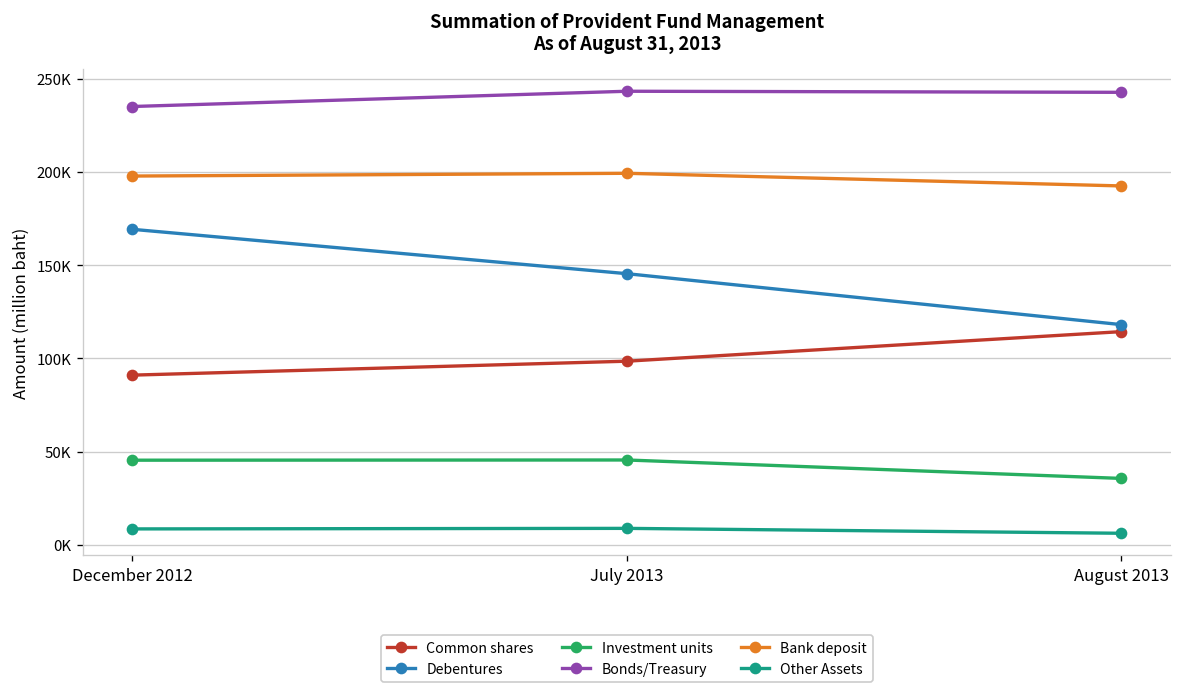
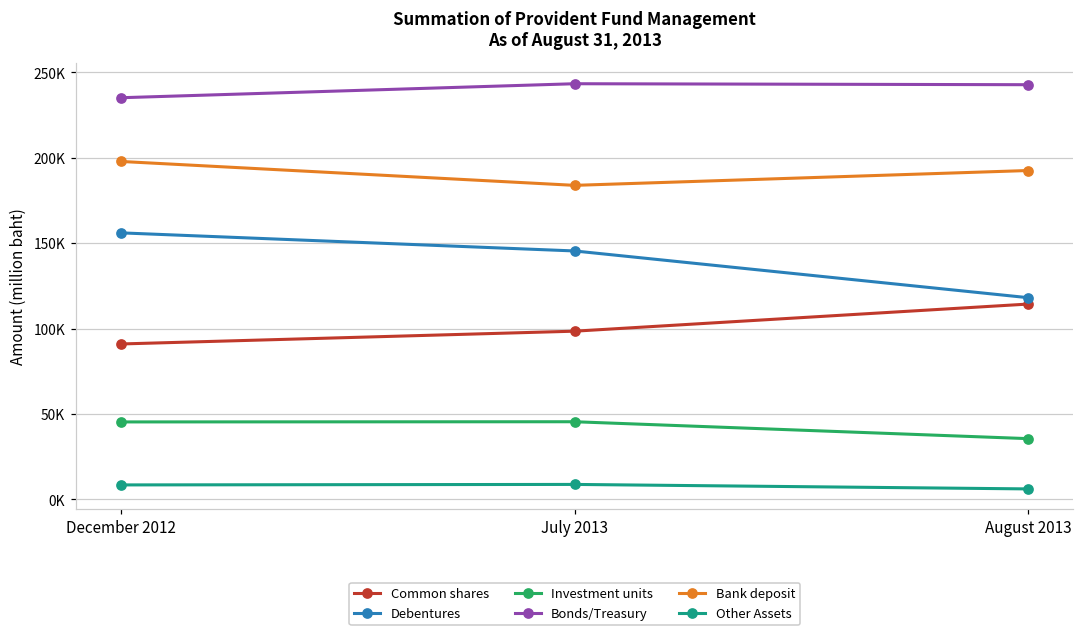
Debentures, December 2012: 169000 -> 156000
Bank deposit, July 2013: 199000 -> 184000
